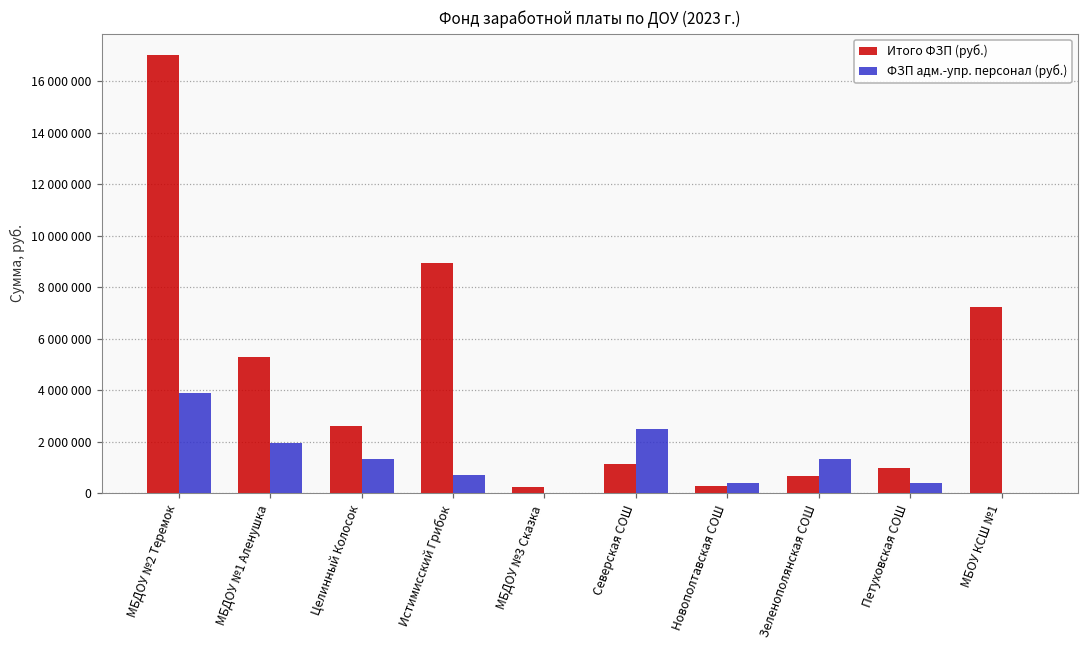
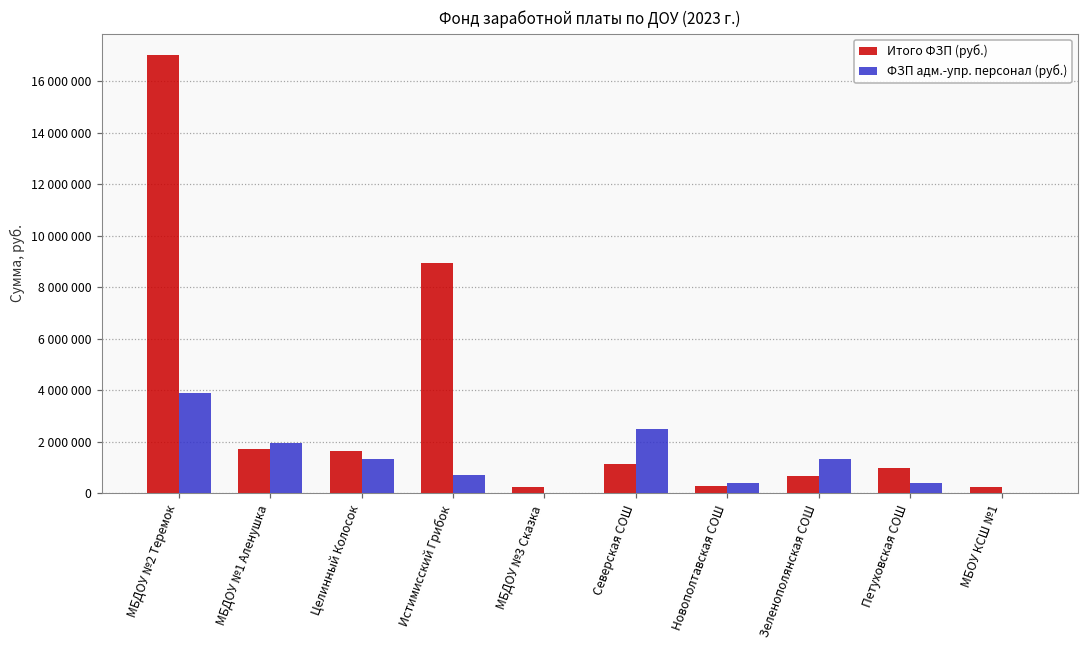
Итого ФЗП (руб.), МБДОУ №1 Аленушка: 5300000 -> 1700000
Итого ФЗП (руб.), Целинный Колосок: 2600000 -> 1600000
Итого ФЗП (руб.), МБОУ КСШ №1: 7200000 -> 300000
